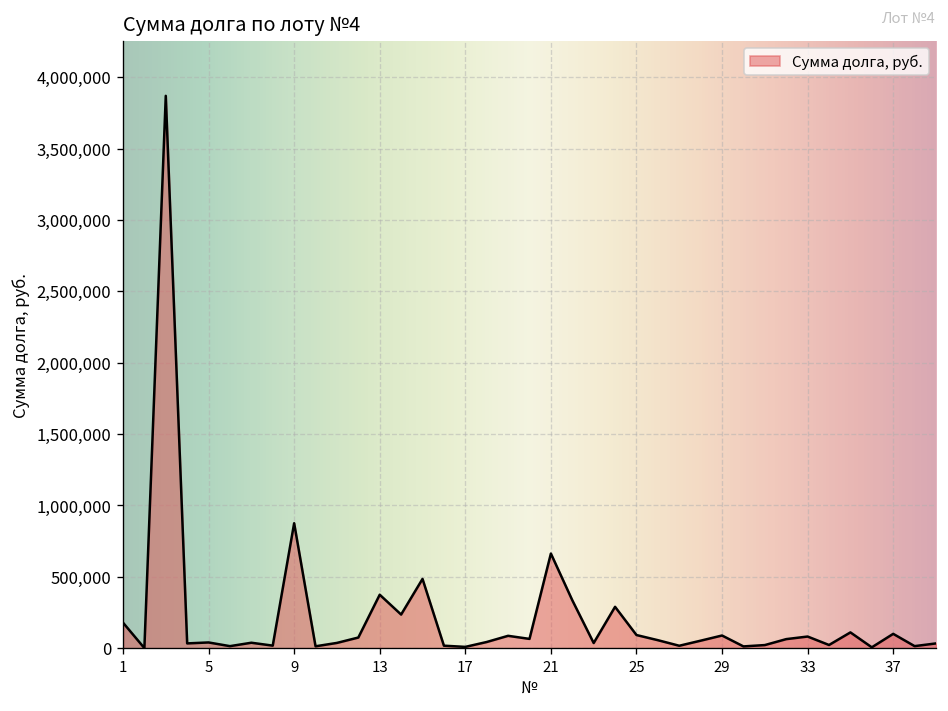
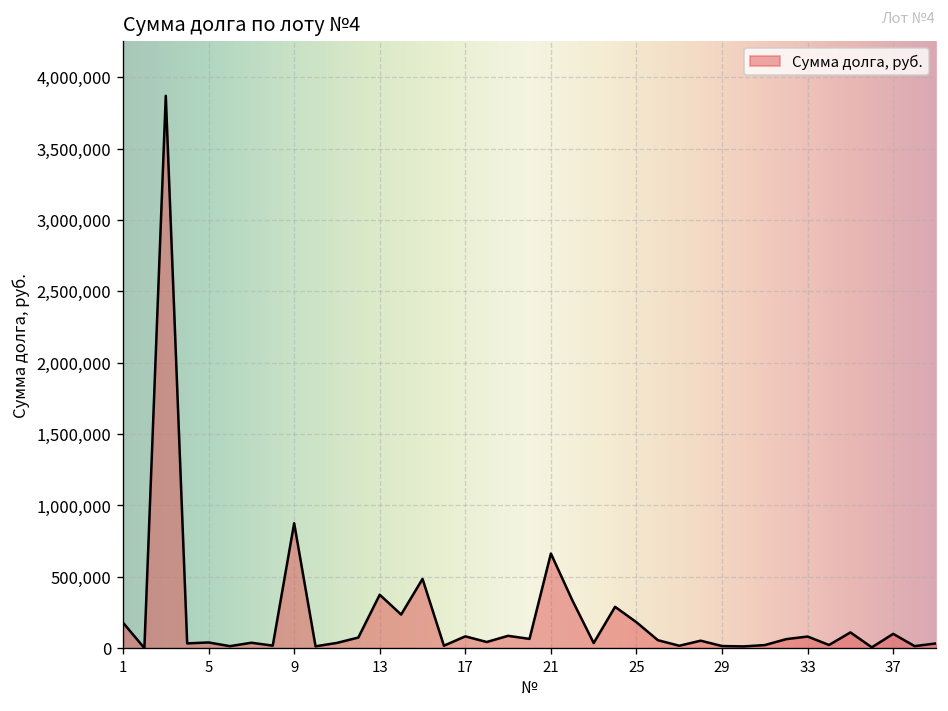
17: 10,000 -> 80,000
25: 90,000 -> 180,000
29: 90,000 -> 20,000
